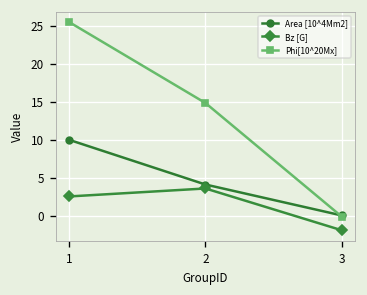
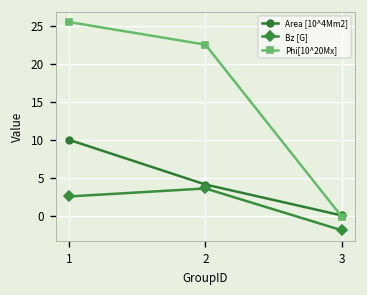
Phi[10^20Mx], 2: 15 -> 23
